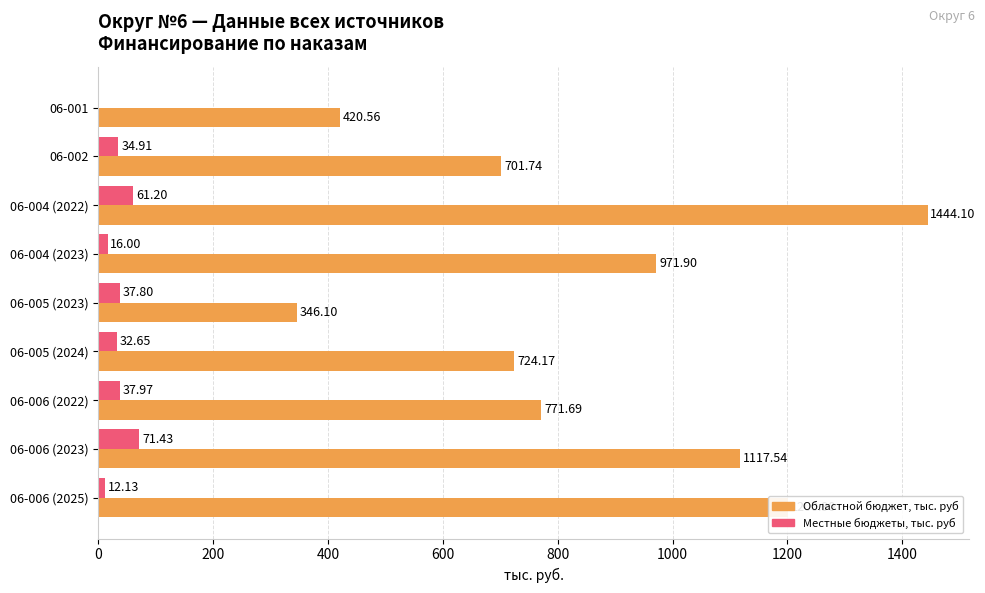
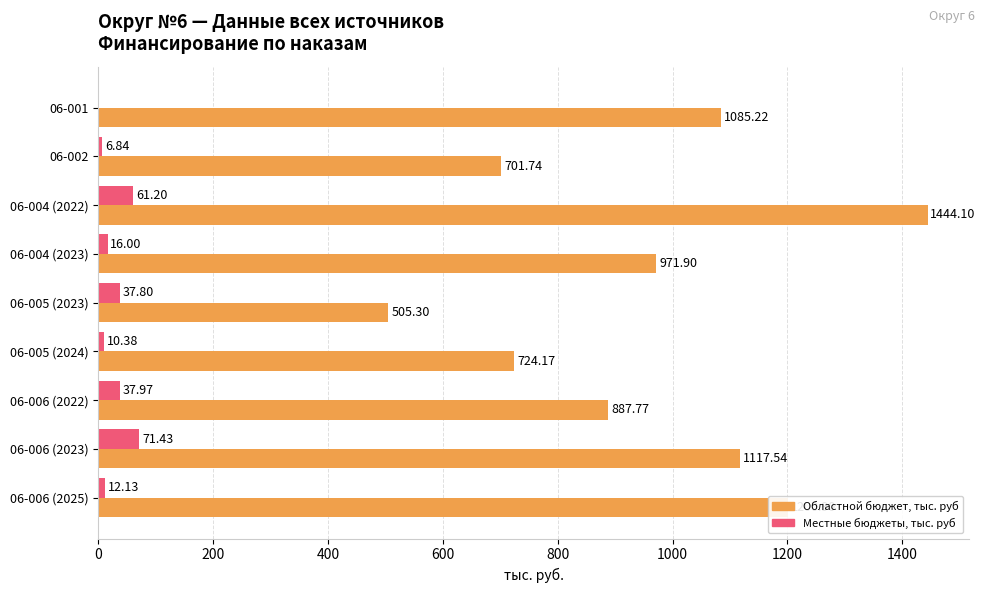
Областной бюджет, тыс. руб, 06-001: 420.56 -> 1085.22
Местные бюджеты, тыс. руб, 06-002: 34.91 -> 6.84
Областной бюджет, тыс. руб, 06-005 (2023): 346.10 -> 505.30
Местные бюджеты, тыс. руб, 06-005 (2024): 32.65 -> 10.38
Областной бюджет, тыс. руб, 06-006 (2022): 771.69 -> 887.77
